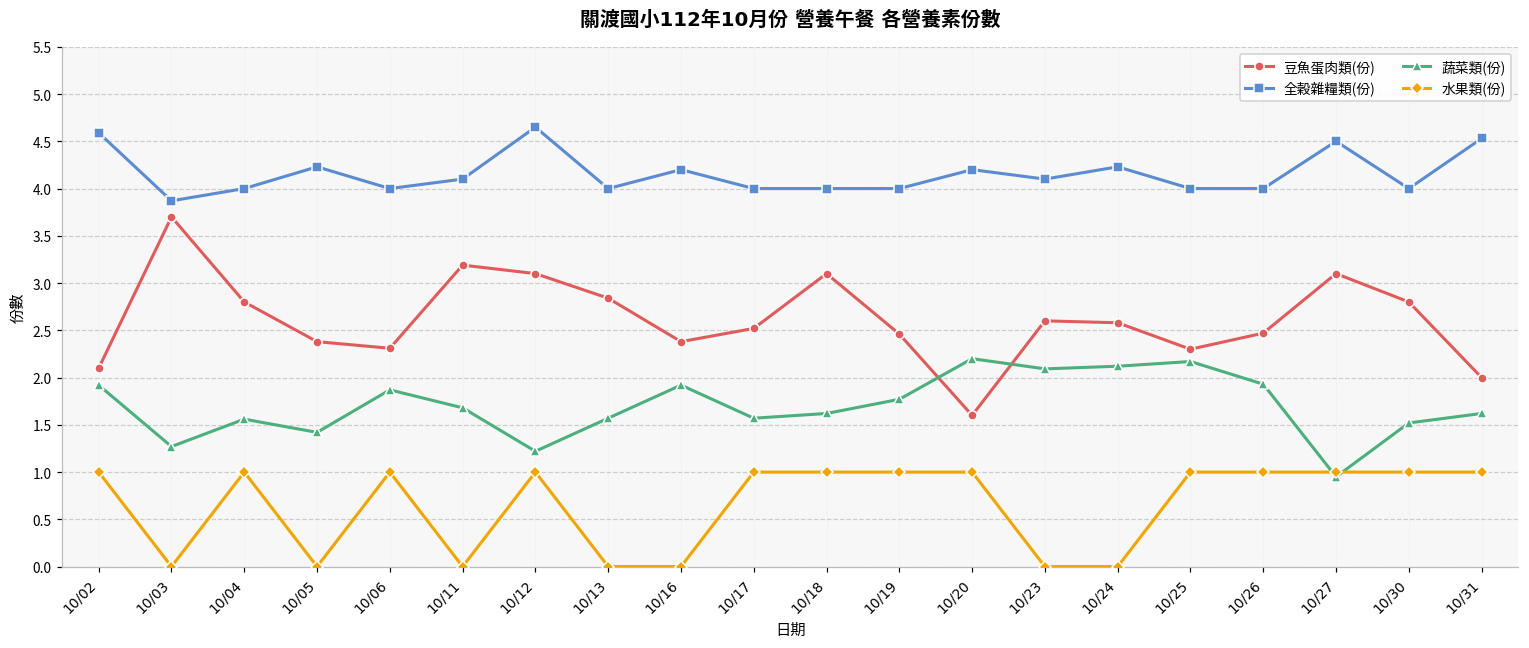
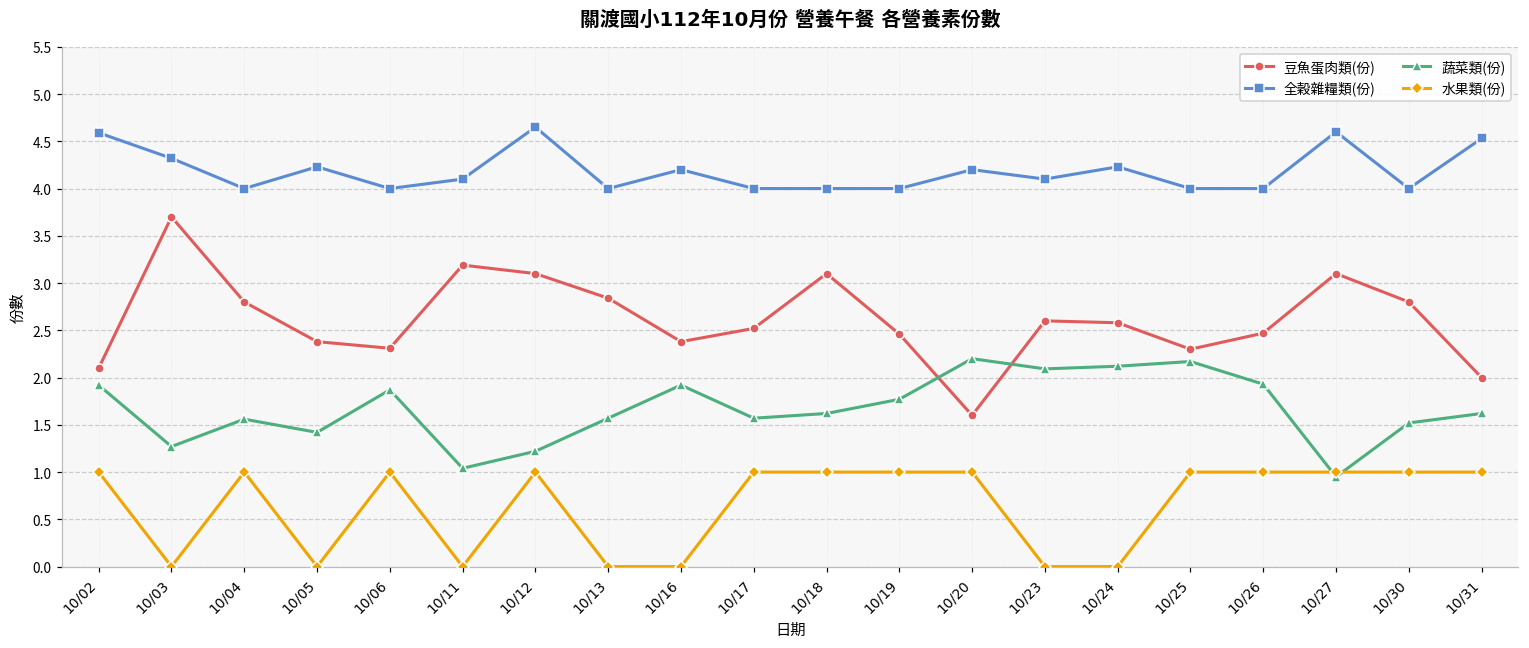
全穀雜糧類(份), 10/03: 3.9 -> 4.3
蔬菜類(份), 10/11: 1.7 -> 1.0
全穀雜糧類(份), 10/27: 4.5 -> 4.6
